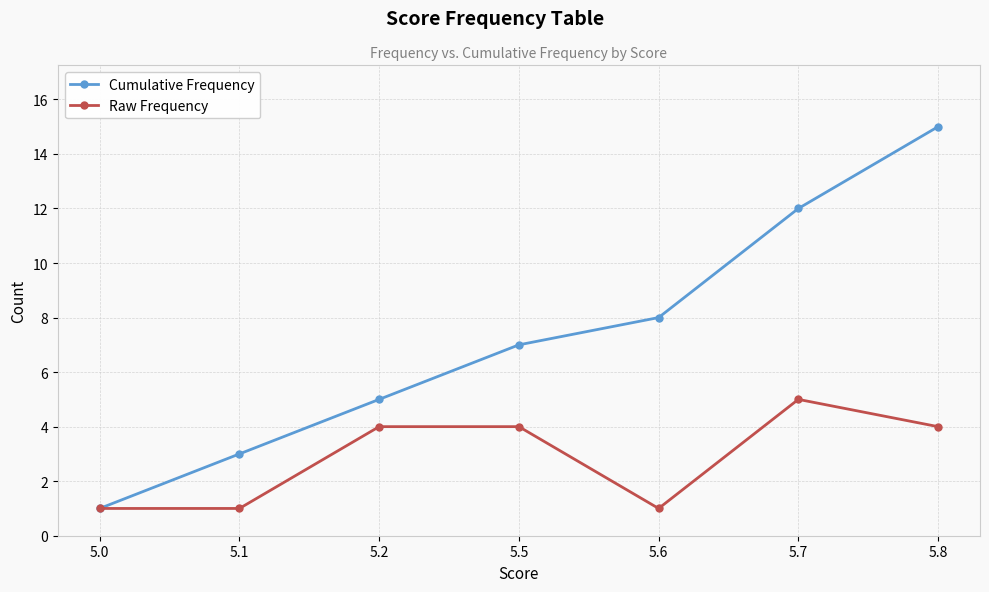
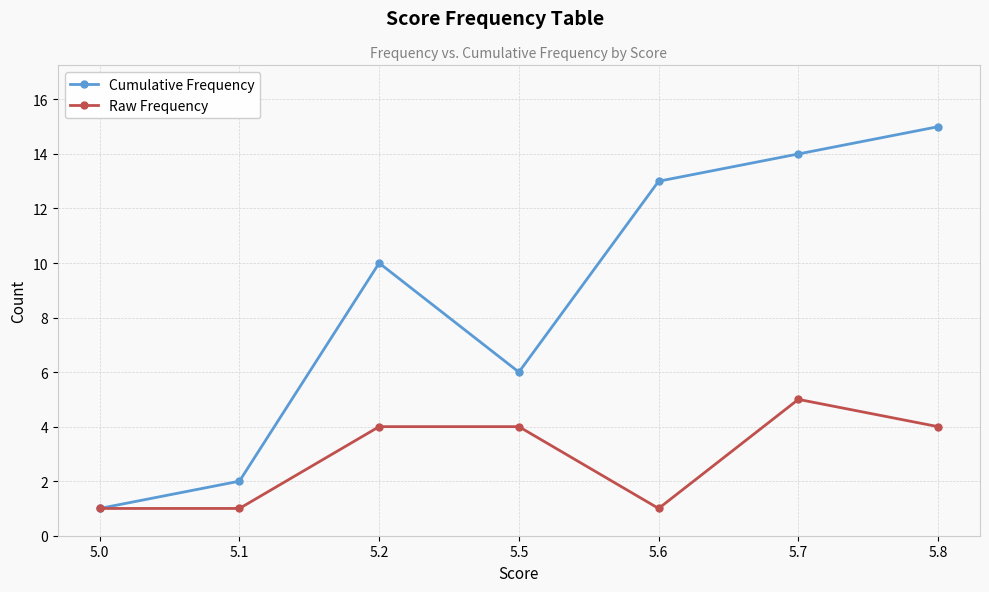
Cumulative Frequency, 5.1: 3 -> 2
Cumulative Frequency, 5.2: 5 -> 10
Cumulative Frequency, 5.5: 7 -> 6
Cumulative Frequency, 5.6: 8 -> 13
Cumulative Frequency, 5.7: 12 -> 14
